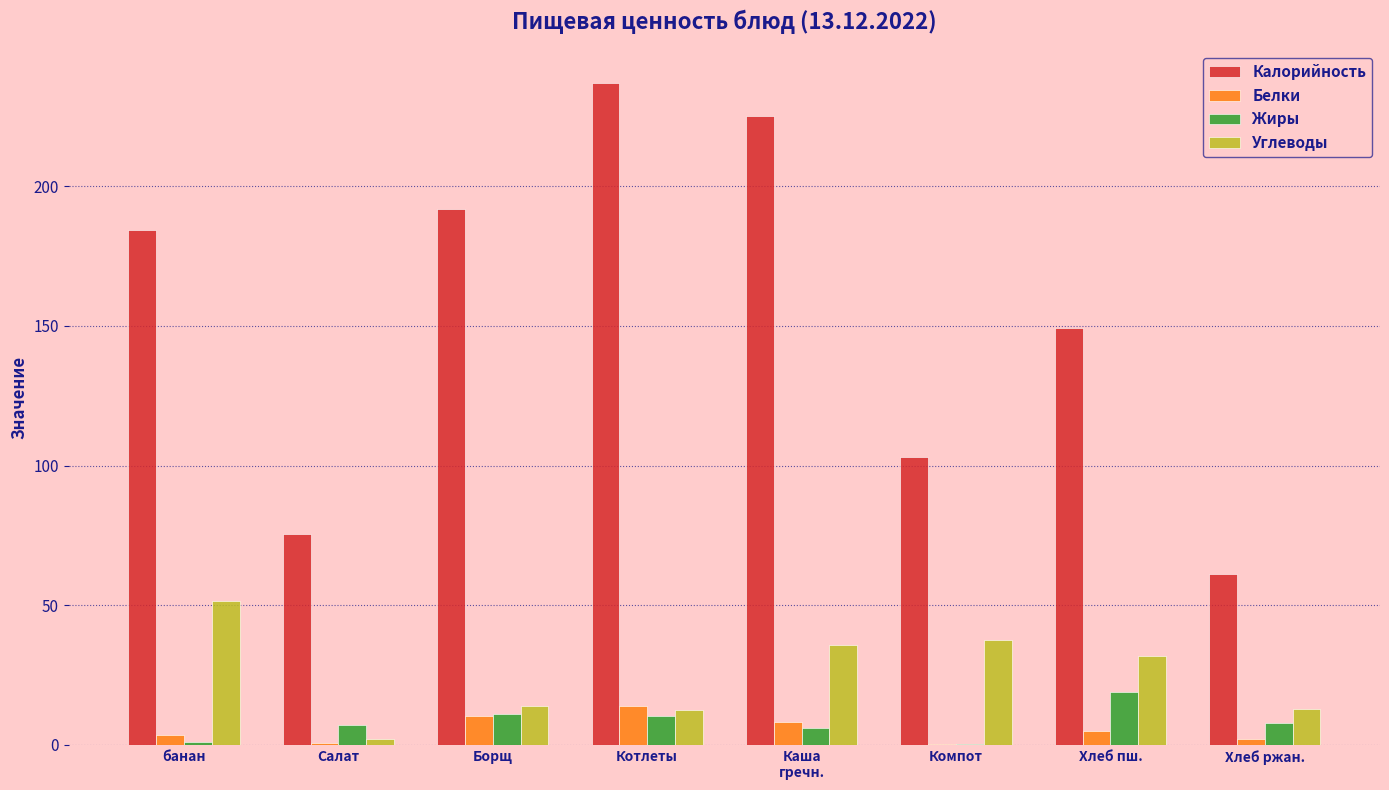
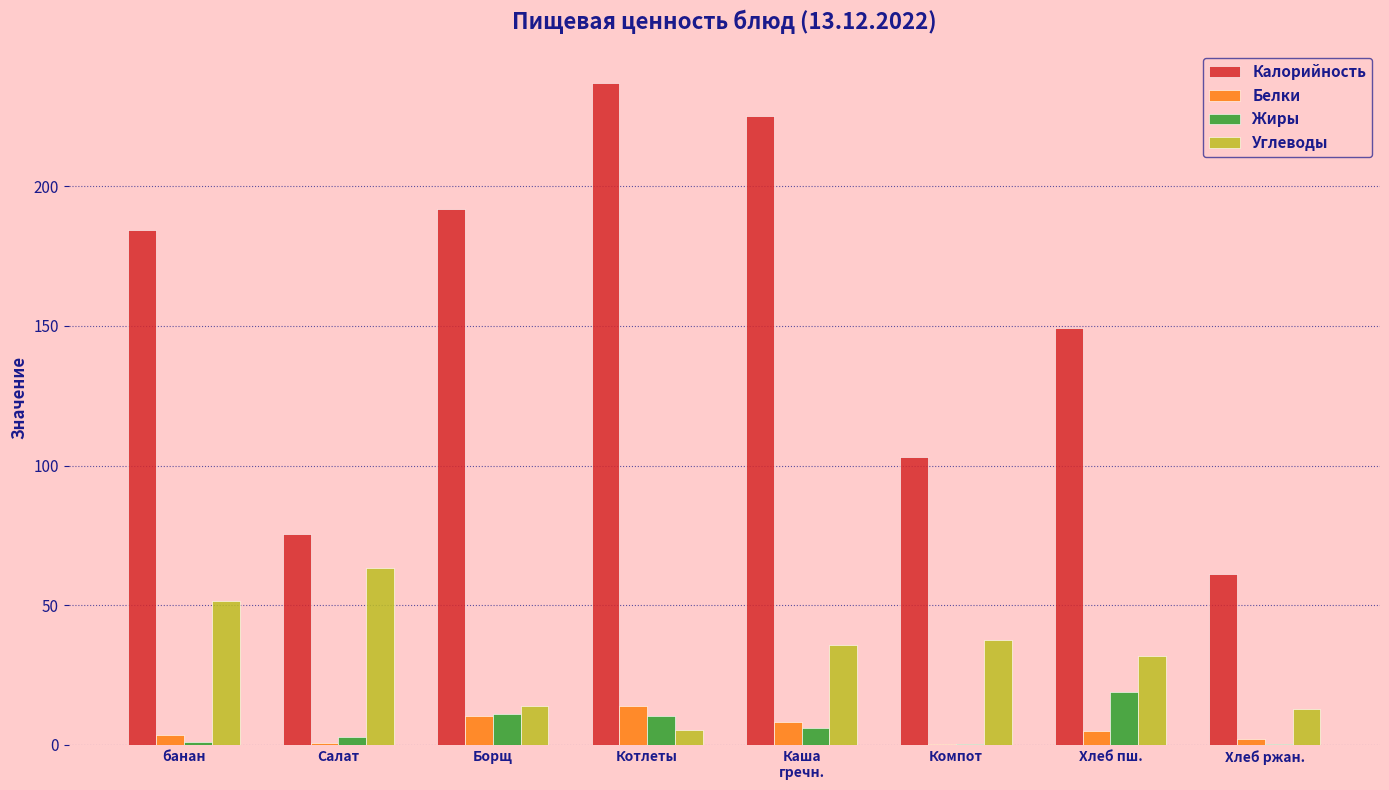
Жиры, Салат: 7 -> 3
Углеводы, Салат: 2 -> 63
Углеводы, Котлеты: 13 -> 5
Жиры, Хлеб ржан.: 8 -> 0
